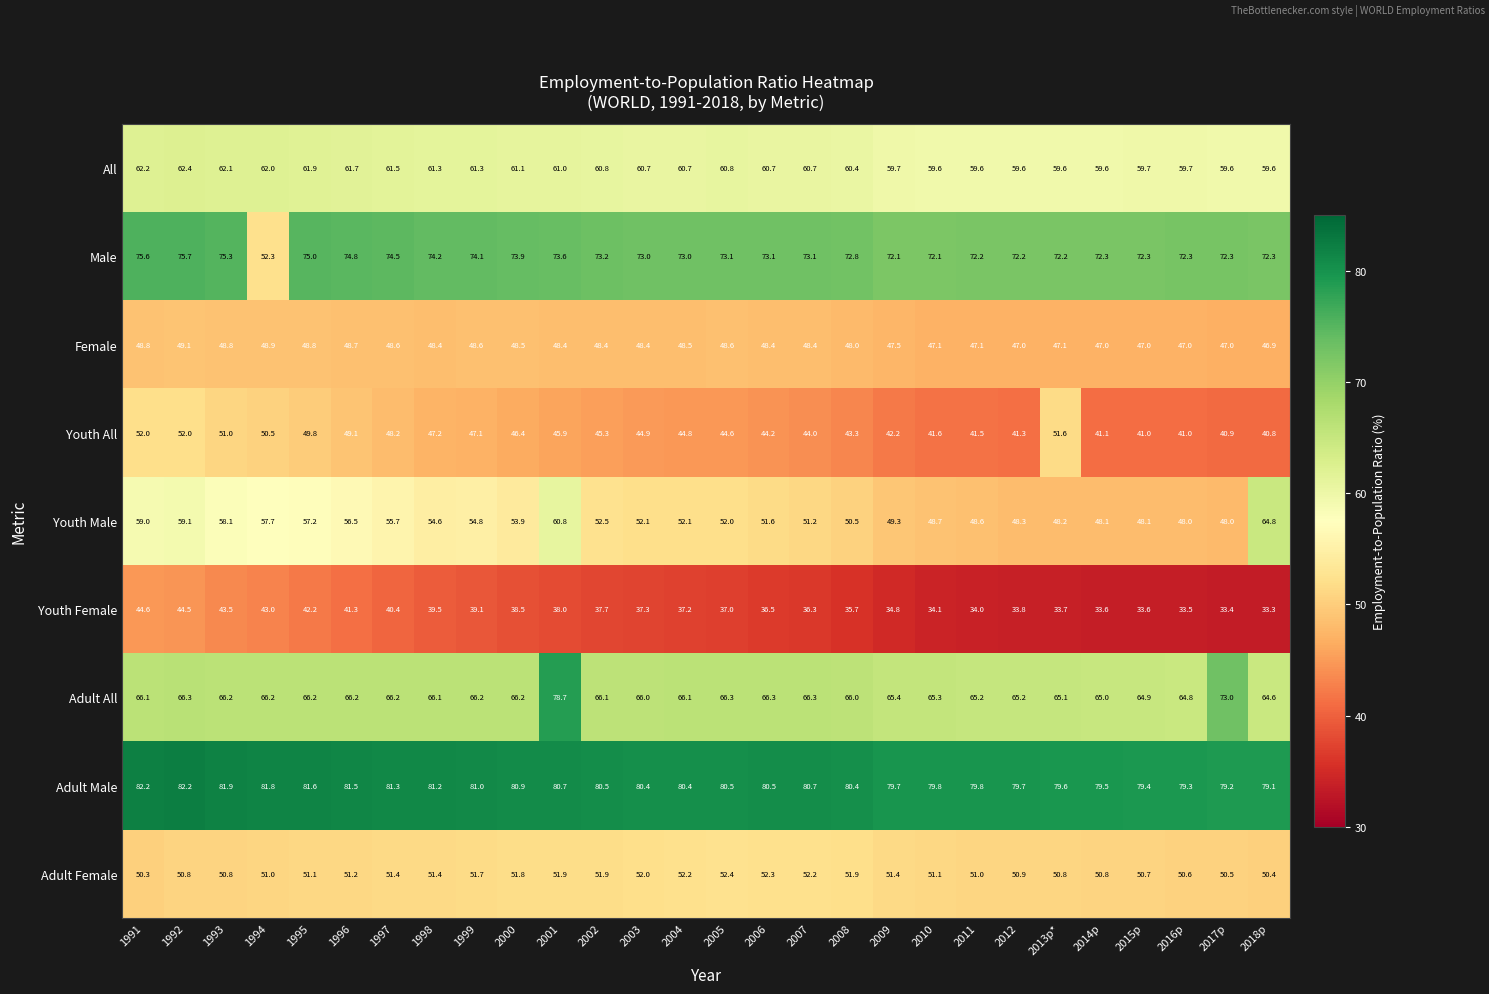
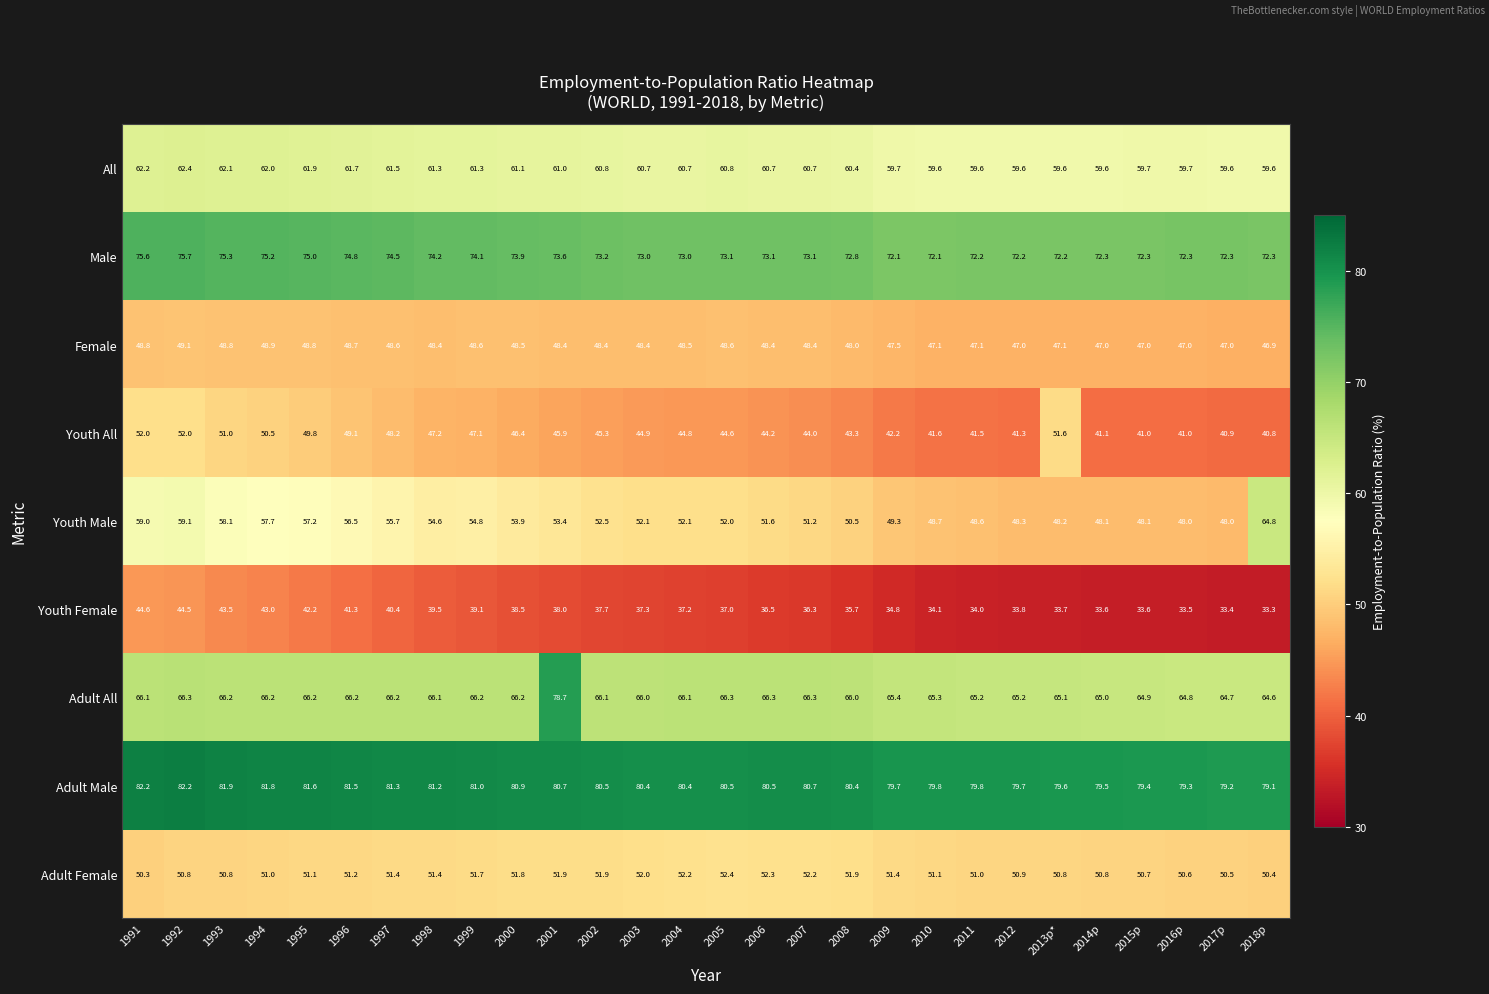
Male, 1994: 52.3 -> 75.2
Youth Male, 2001: 60.8 -> 53.4
Adult All, 2017p: 73.0 -> 64.7
